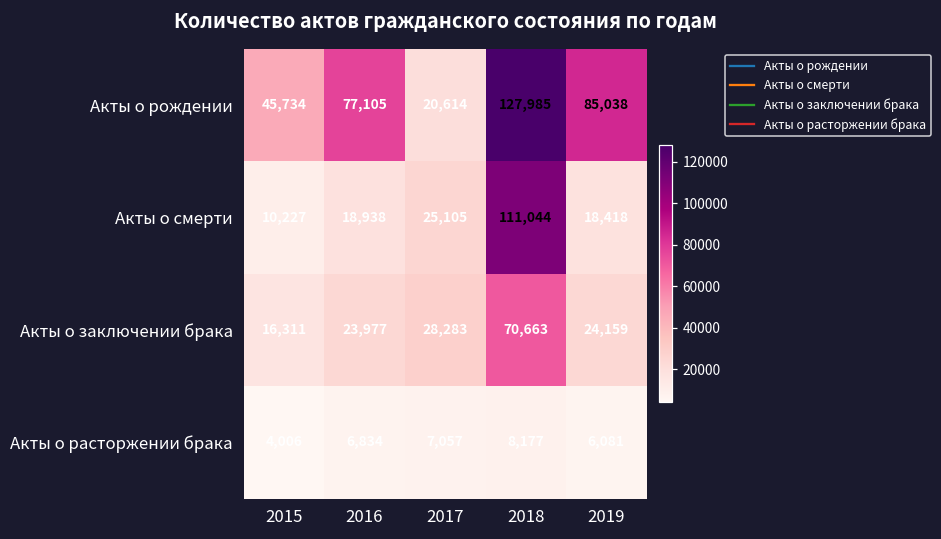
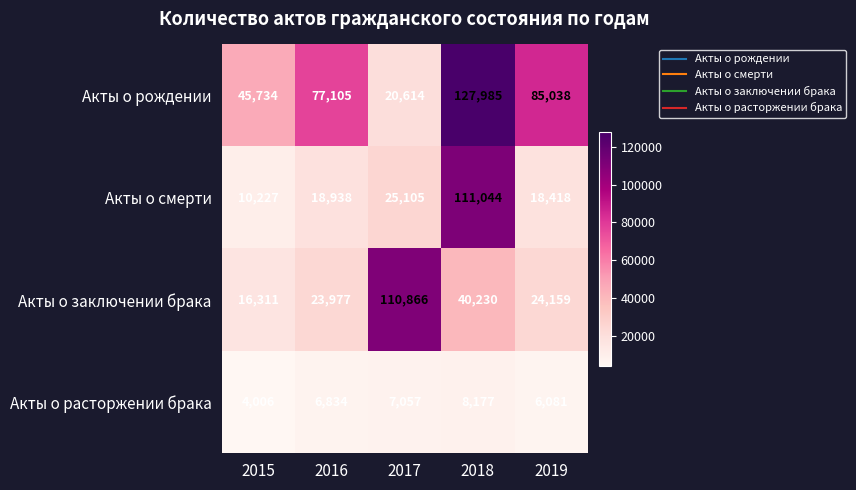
Акты о заключении брака, 2017: 28,283 -> 110,866
Акты о заключении брака, 2018: 70,663 -> 40,230
